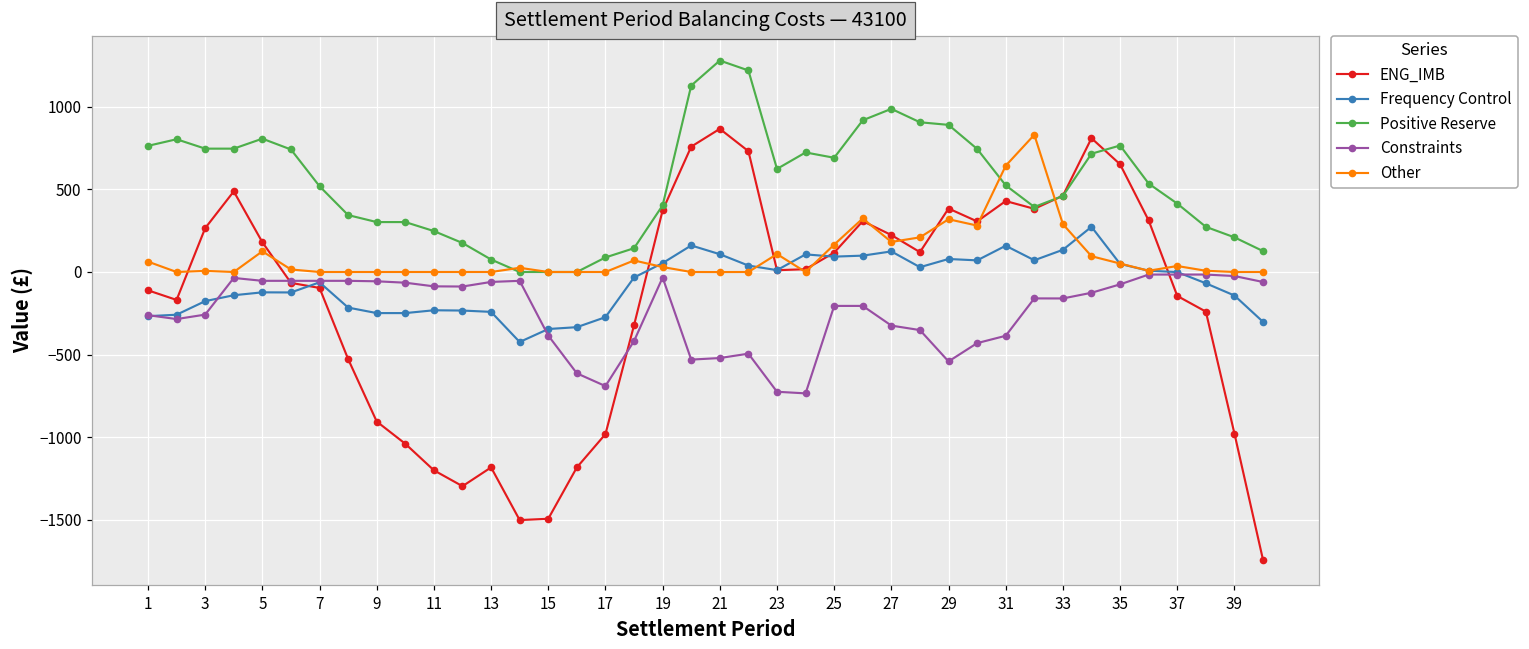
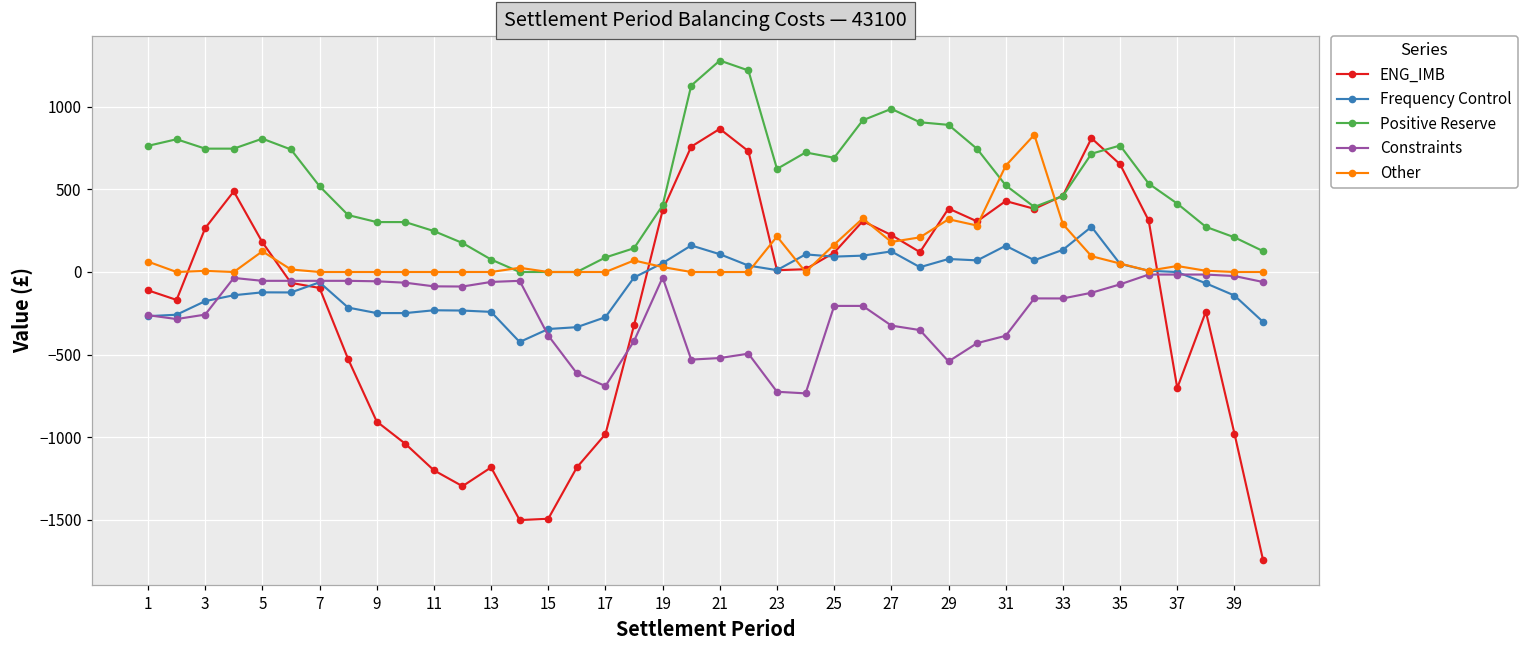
Other, 23: 110 -> 220
ENG_IMB, 37: -150 -> -700
